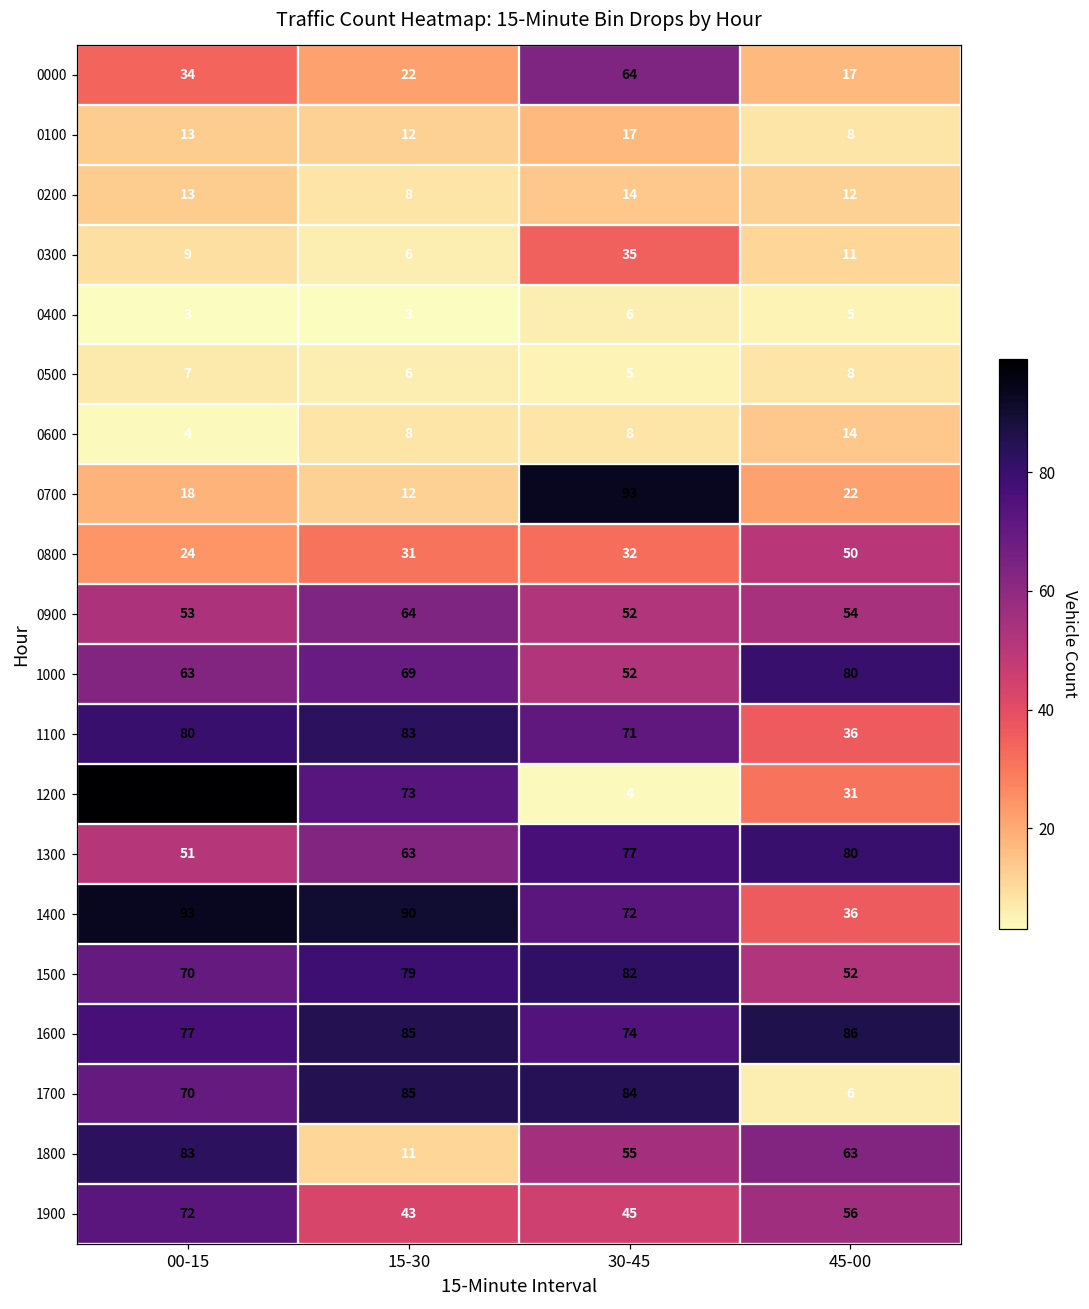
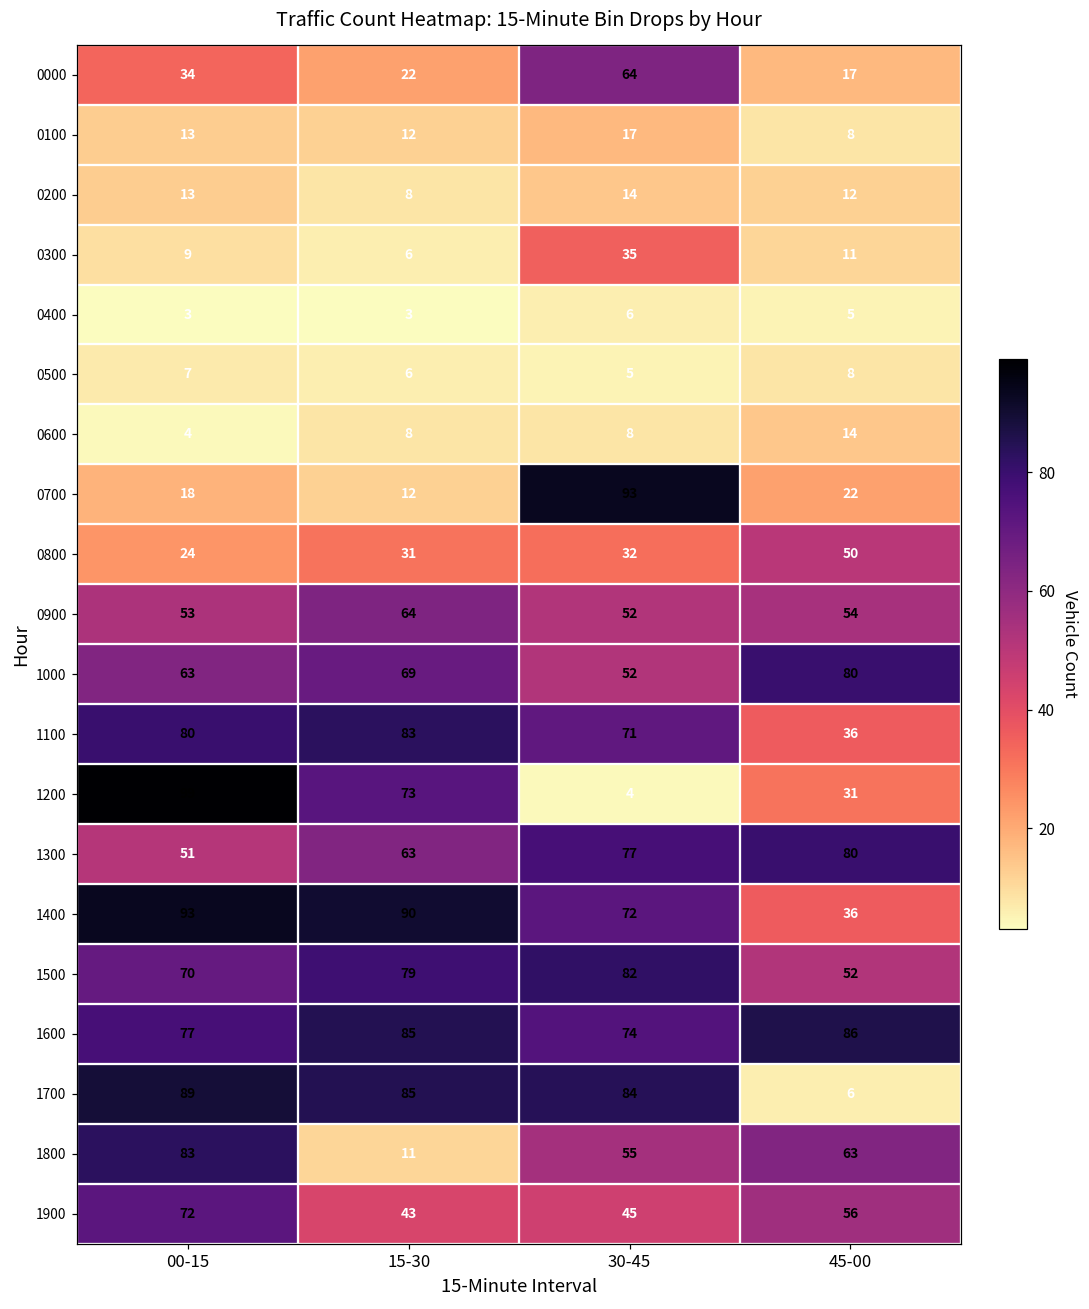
1700, 00-15: 70 -> 89
